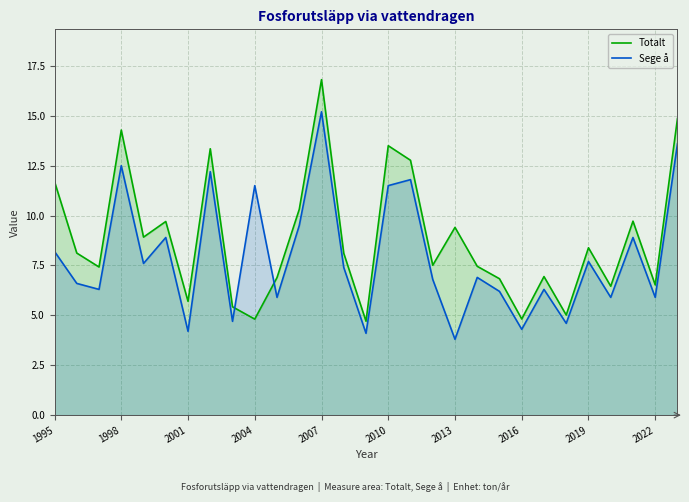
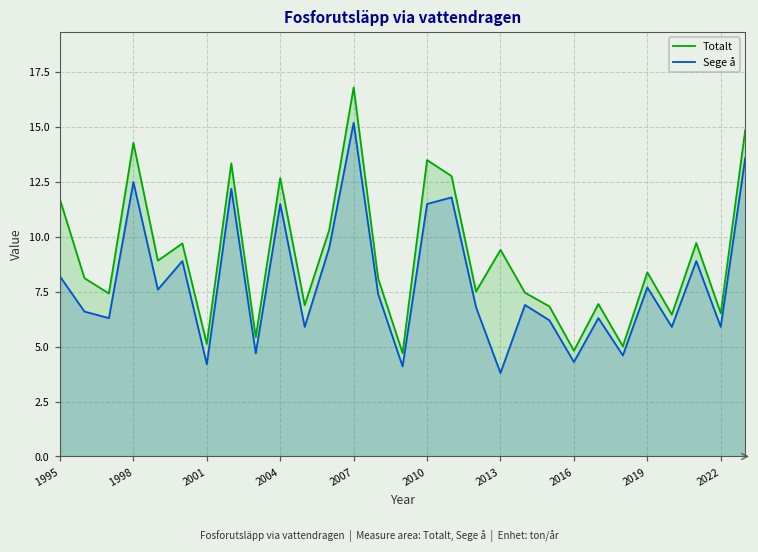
Totalt, 2001: 5.7 -> 5.1
Totalt, 2004: 4.8 -> 12.7
